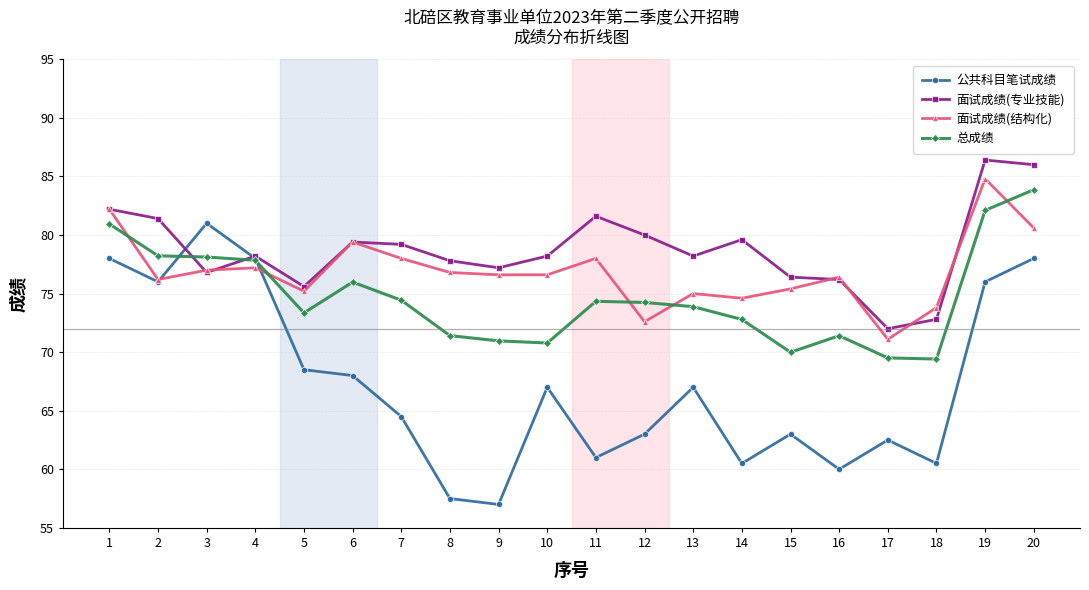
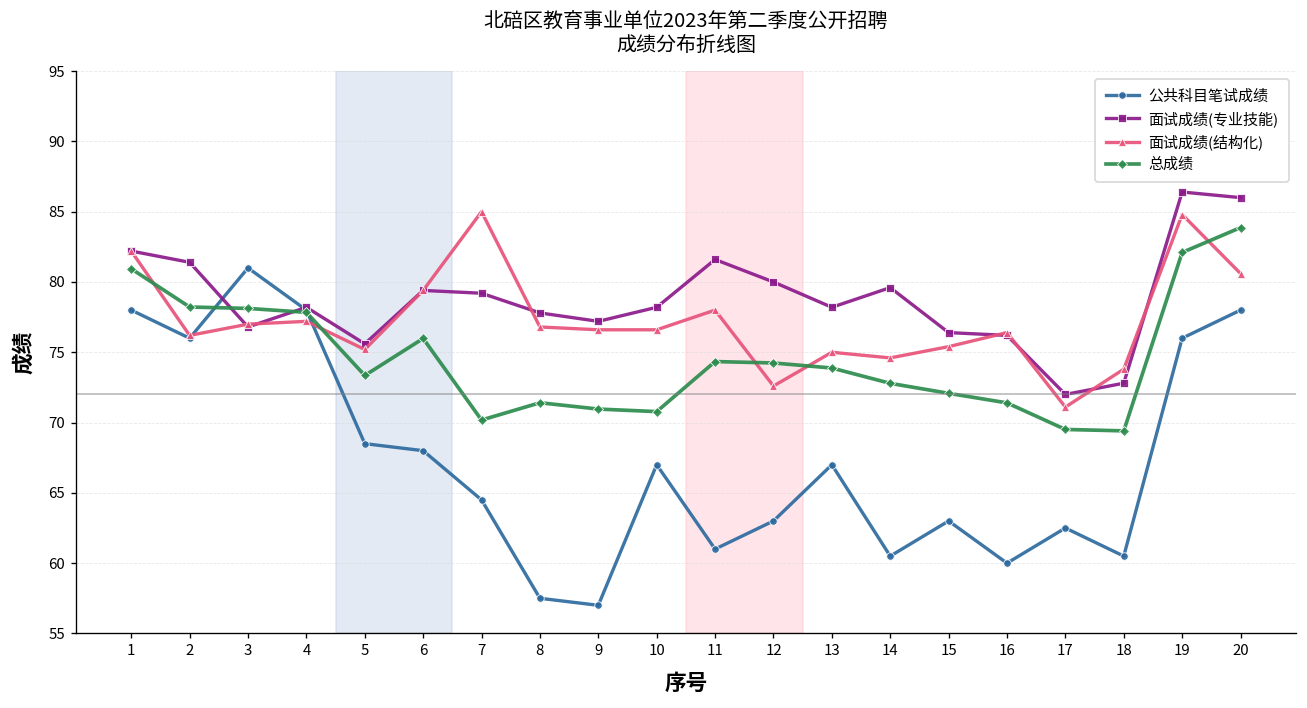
面试成绩(结构化), 7: 78 -> 85
总成绩, 7: 74.4 -> 70.2
总成绩, 15: 70.0 -> 72.1
